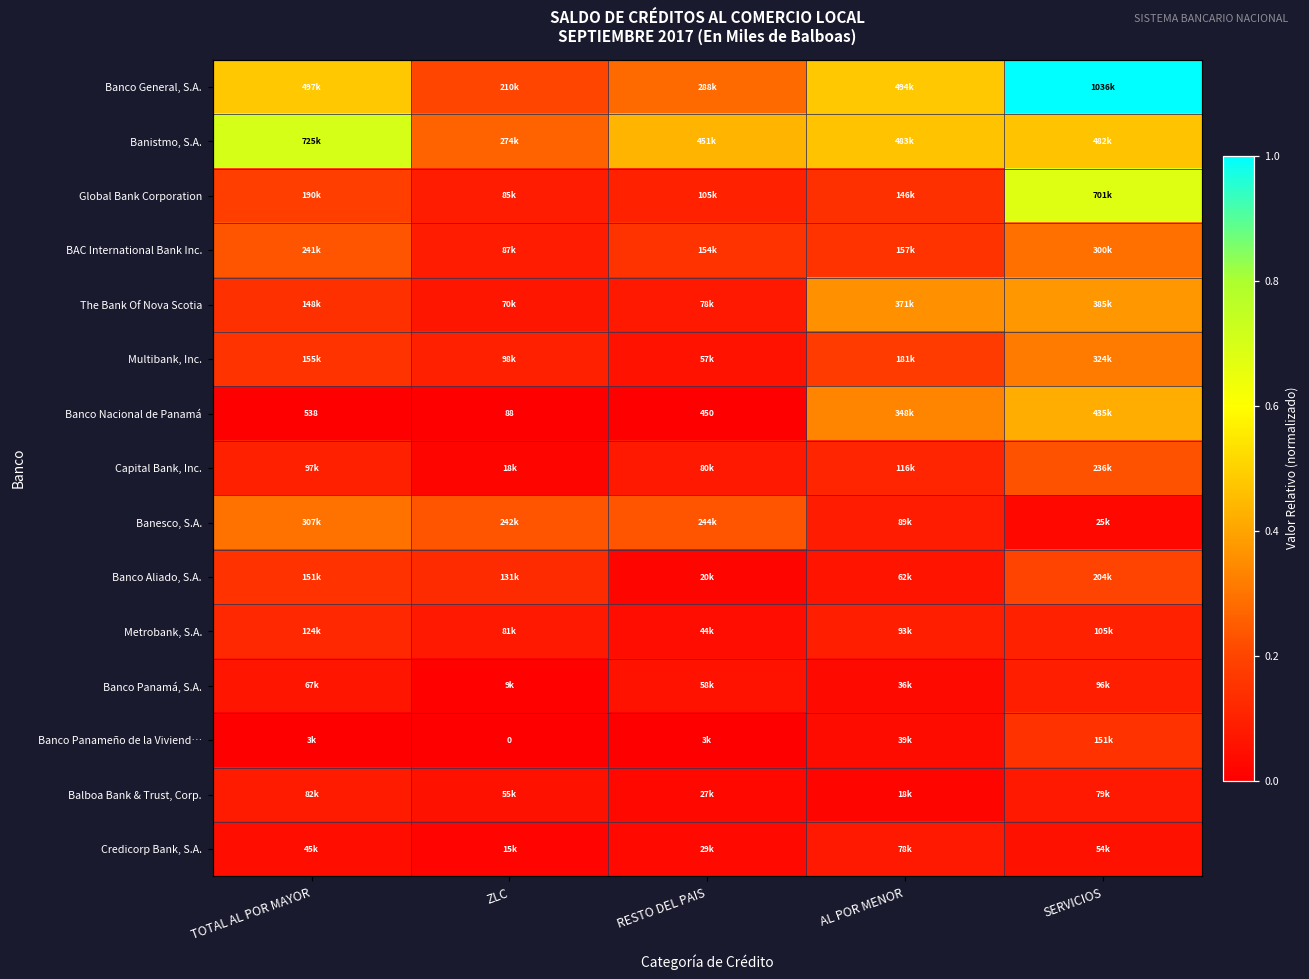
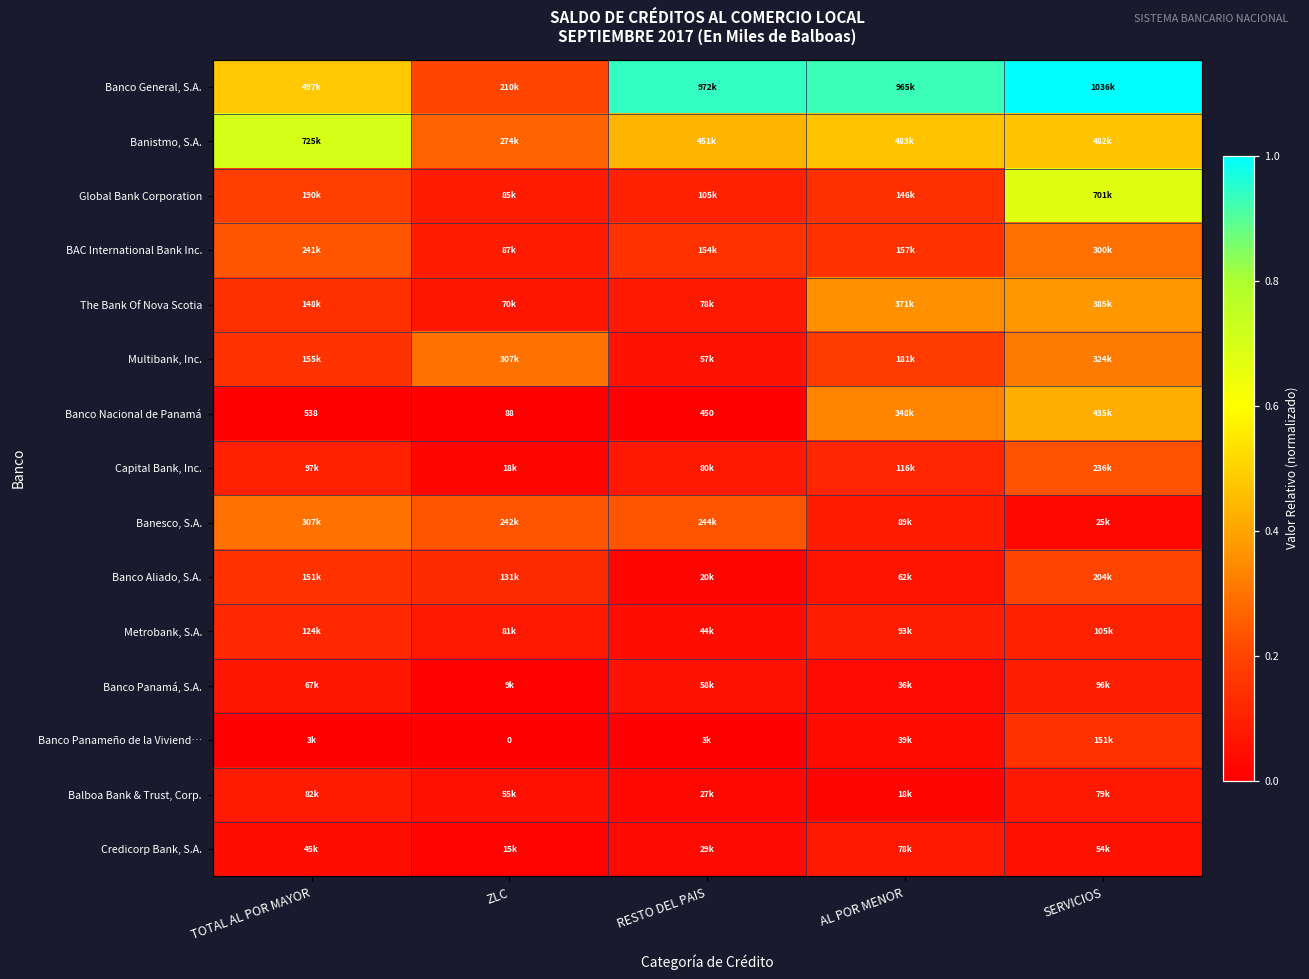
Banco General, S.A., RESTO DEL PAIS: 288k -> 972k
Banco General, S.A., AL POR MENOR: 494k -> 965k
Multibank, Inc., ZLC: 98k -> 307k
